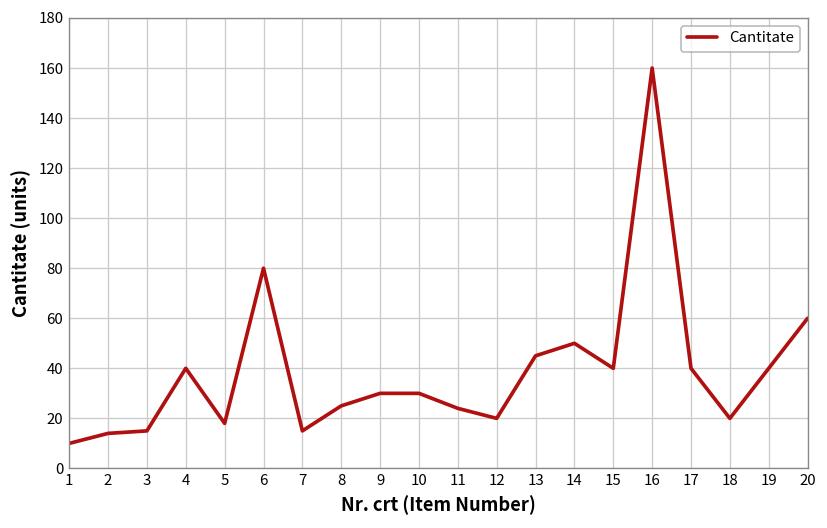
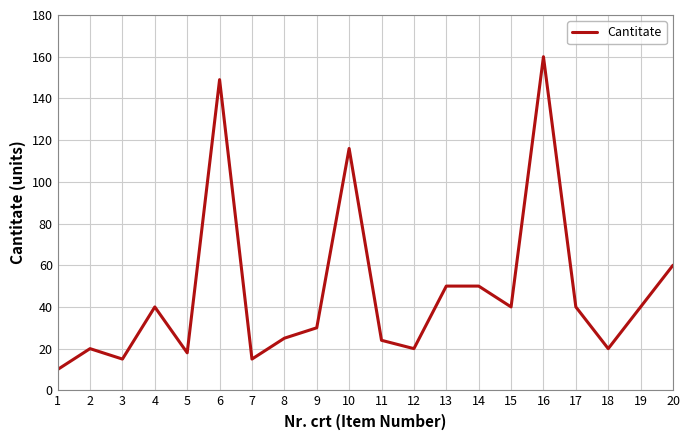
2: 14 -> 20
6: 80 -> 149
10: 30 -> 116
13: 45 -> 50
